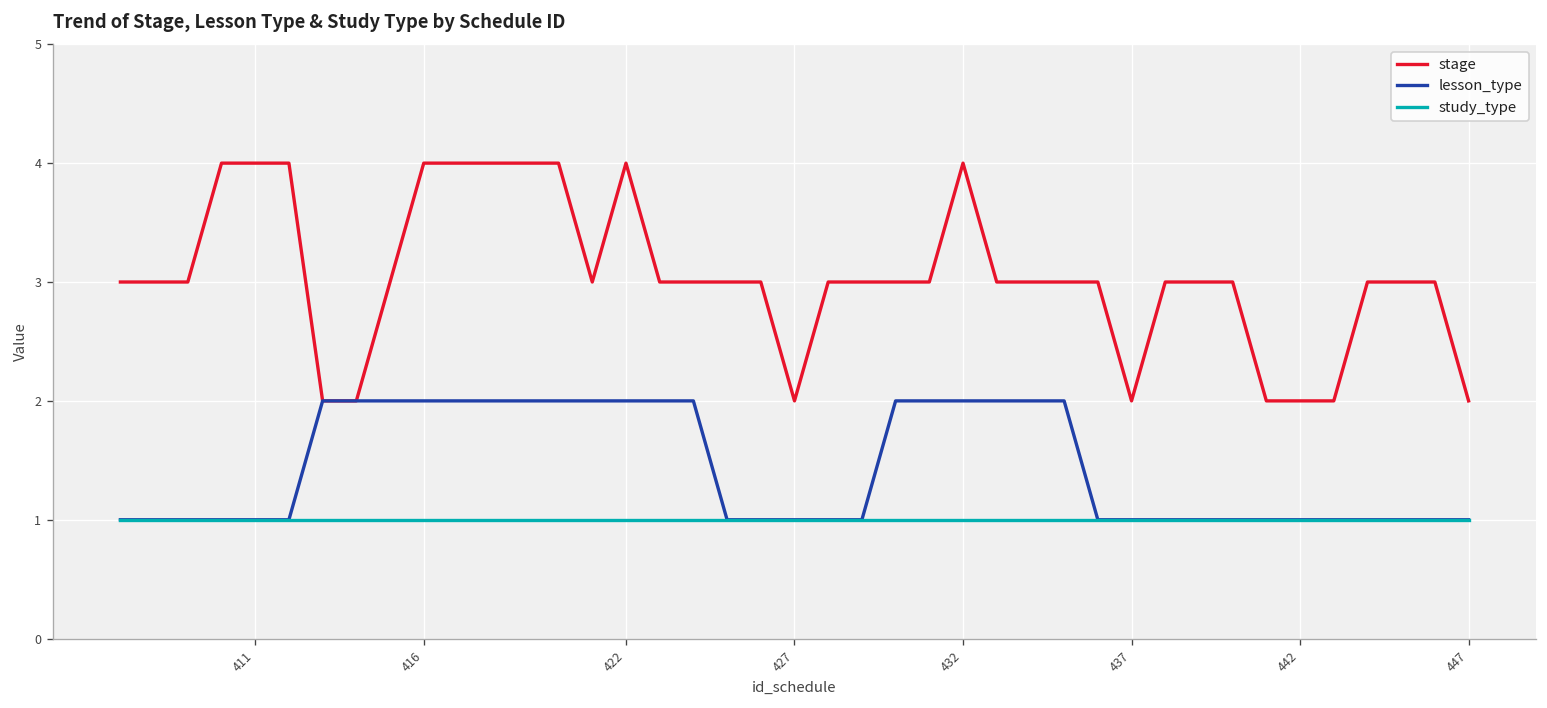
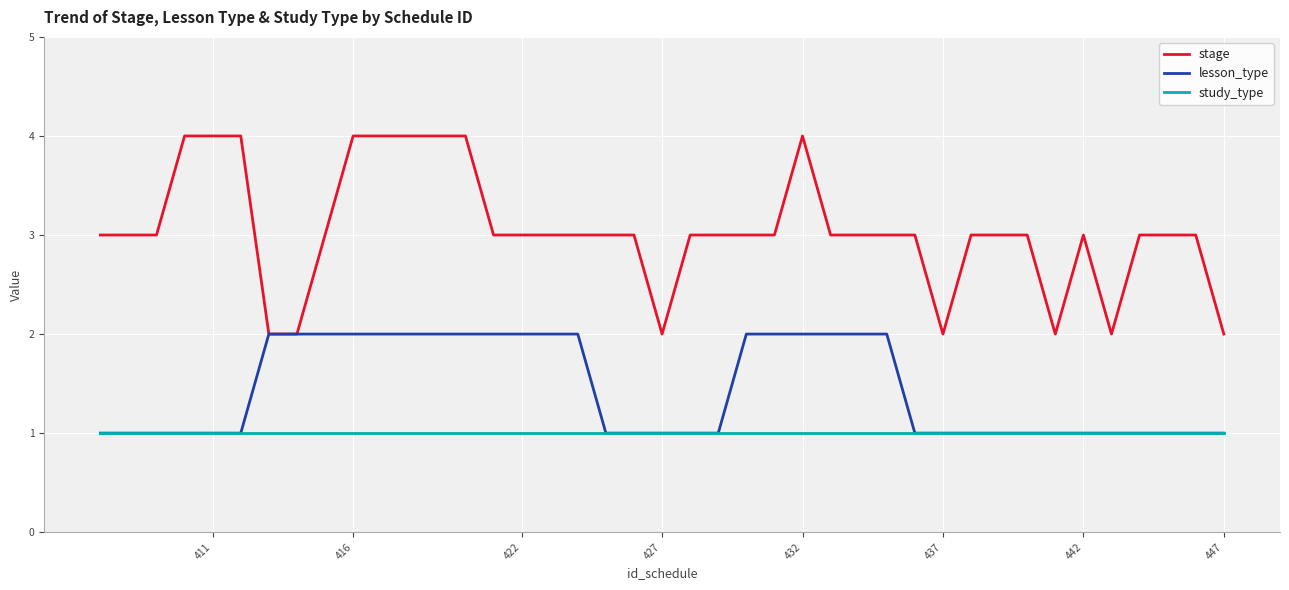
stage, 422: 4 -> 3
stage, 442: 2 -> 3
